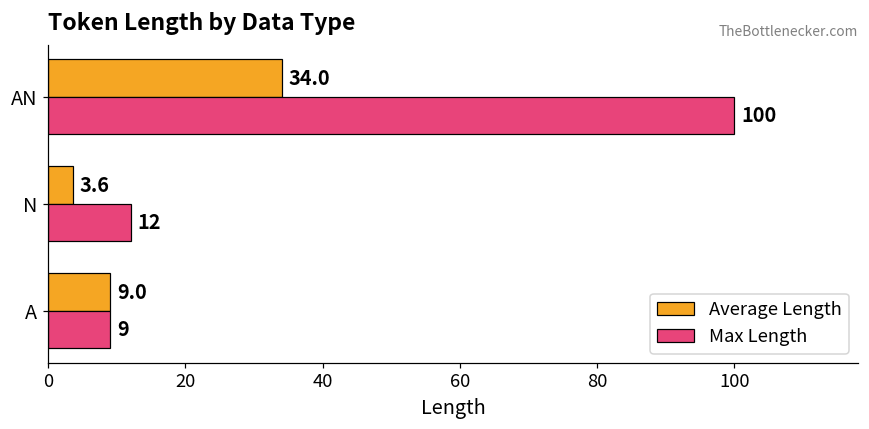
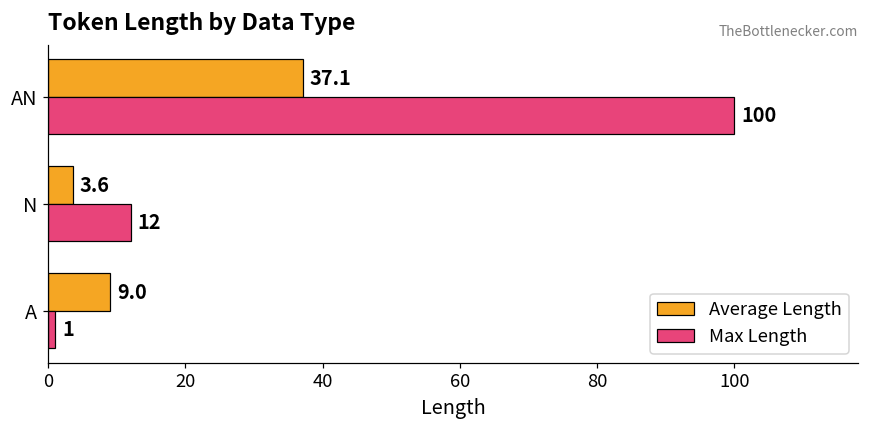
Average Length, AN: 34.0 -> 37.1
Max Length, A: 9 -> 1
